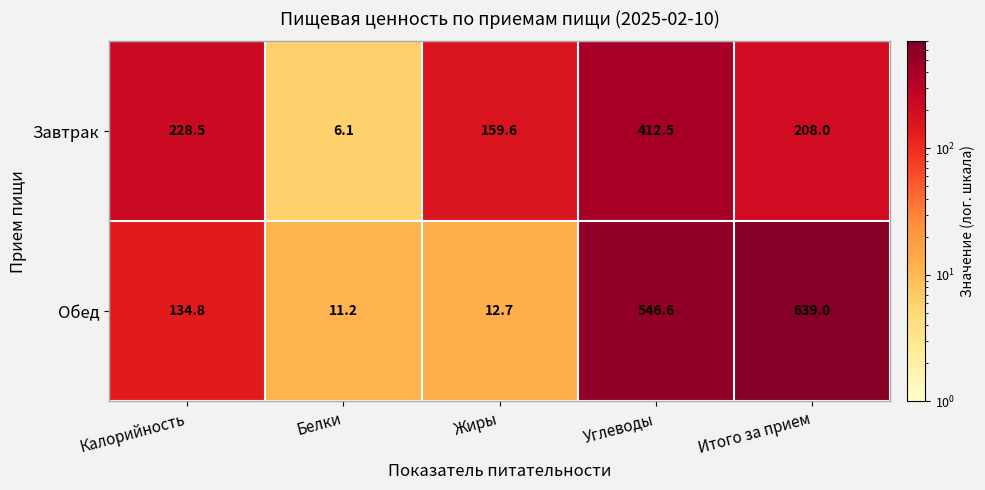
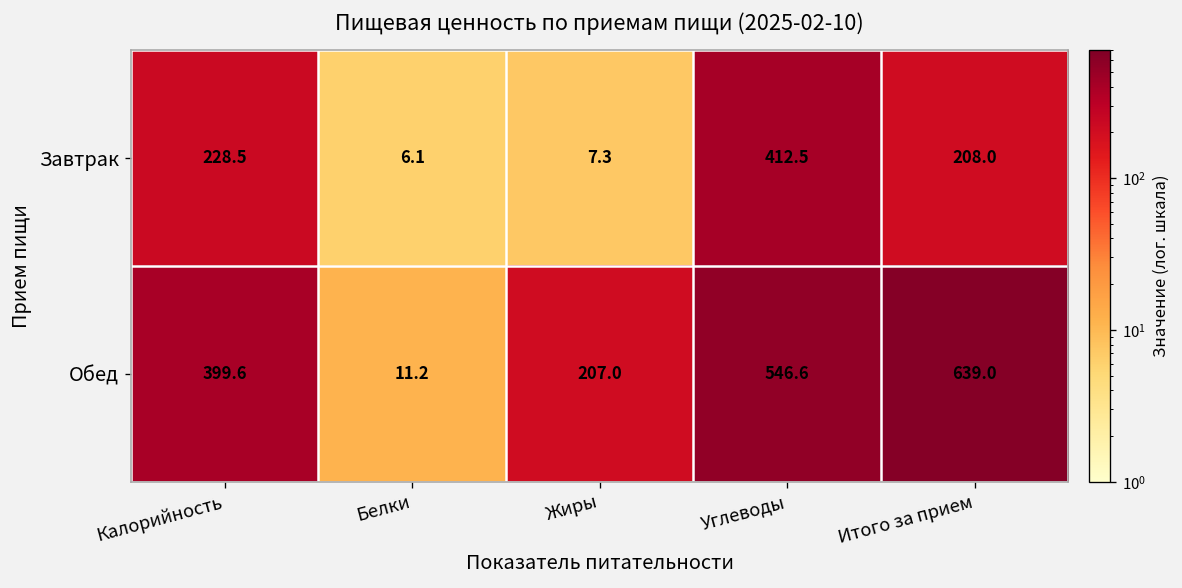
Завтрак, Жиры: 159.6 -> 7.3
Обед, Калорийность: 134.8 -> 399.6
Обед, Жиры: 12.7 -> 207.0
